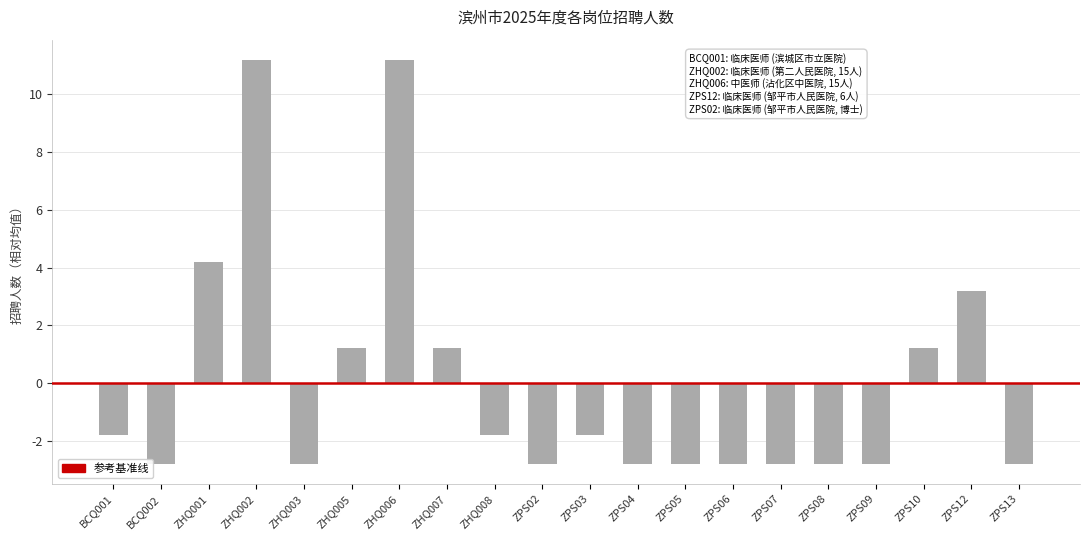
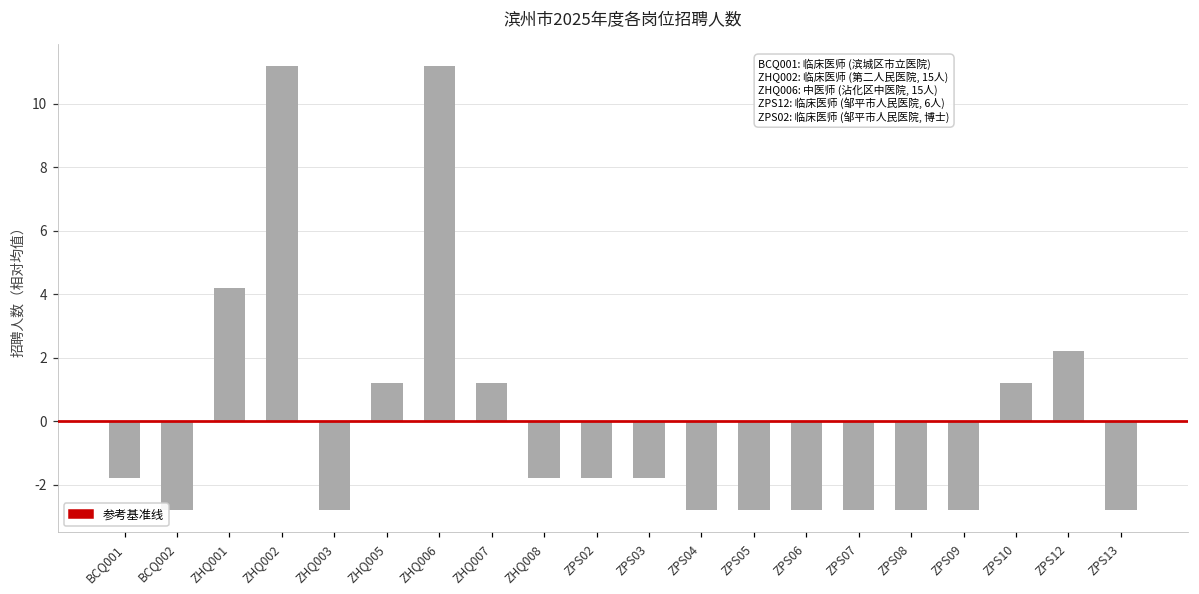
ZPS02: -2.8 -> -1.8
ZPS12: 3.2 -> 2.2
